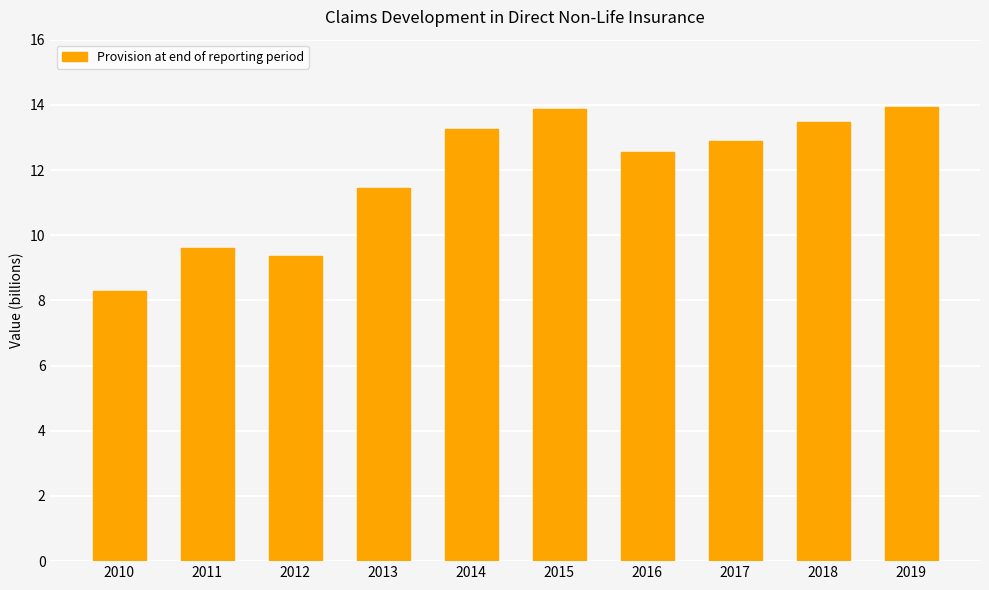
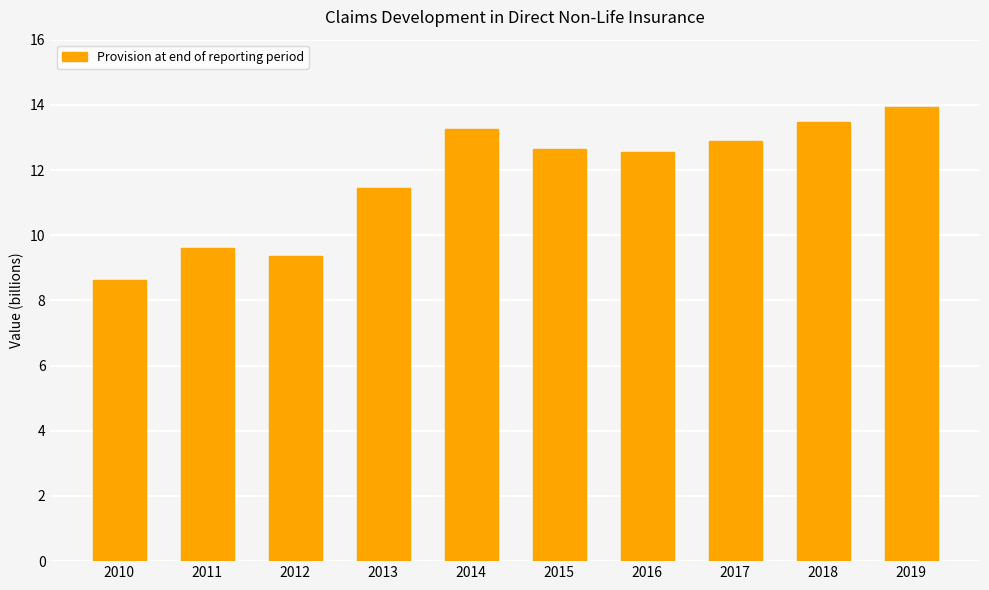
2010: 8.3 -> 8.6
2015: 13.9 -> 12.7
